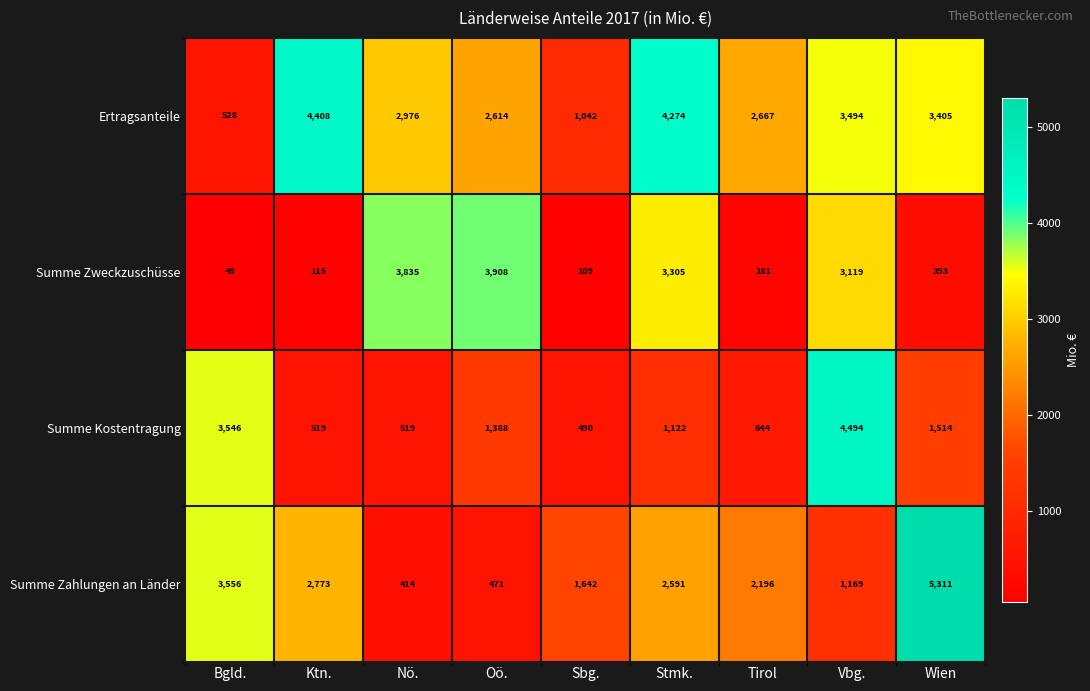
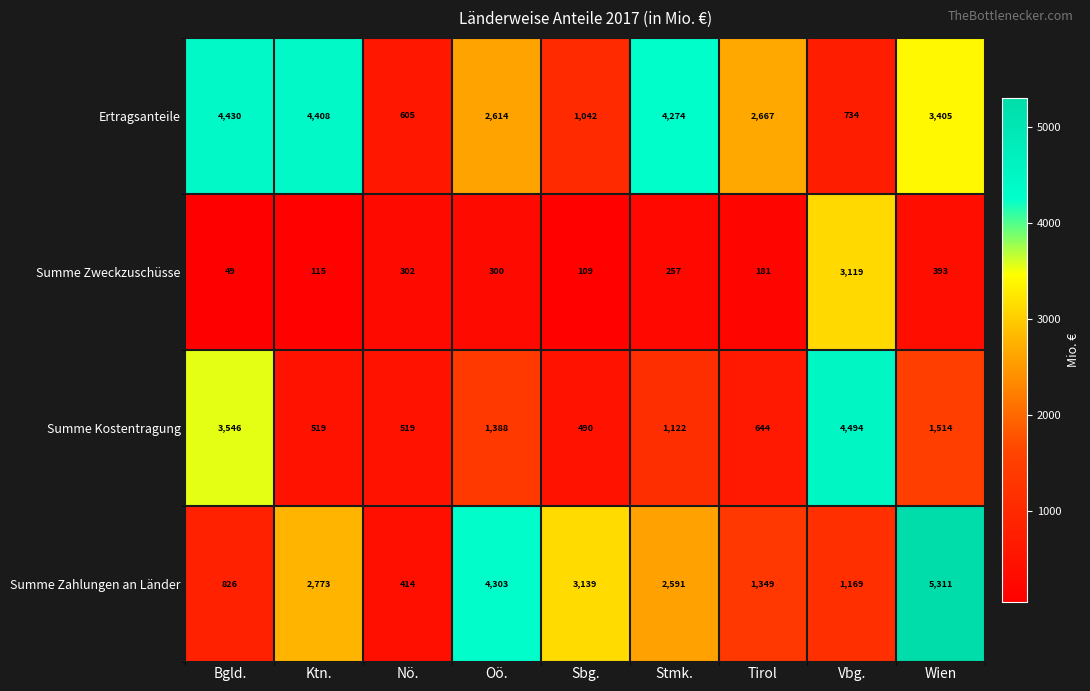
Ertragsanteile, Bgld.: 528 -> 4,430
Ertragsanteile, Nö.: 2,976 -> 605
Ertragsanteile, Vbg.: 3,494 -> 734
Summe Zweckzuschüsse, Nö.: 3,835 -> 302
Summe Zweckzuschüsse, Oö.: 3,908 -> 300
Summe Zweckzuschüsse, Stmk.: 3,305 -> 257
Summe Zahlungen an Länder, Bgld.: 3,556 -> 826
Summe Zahlungen an Länder, Oö.: 471 -> 4,303
Summe Zahlungen an Länder, Sbg.: 1,642 -> 3,139
Summe Zahlungen an Länder, Tirol: 2,196 -> 1,349
